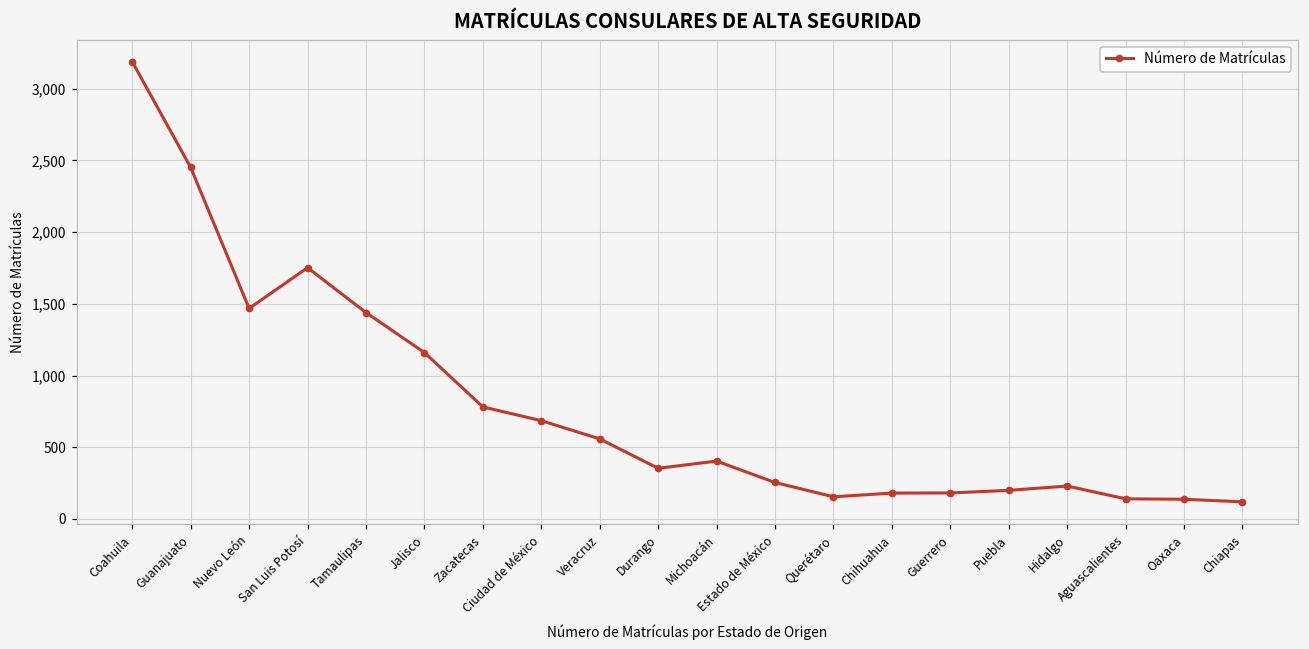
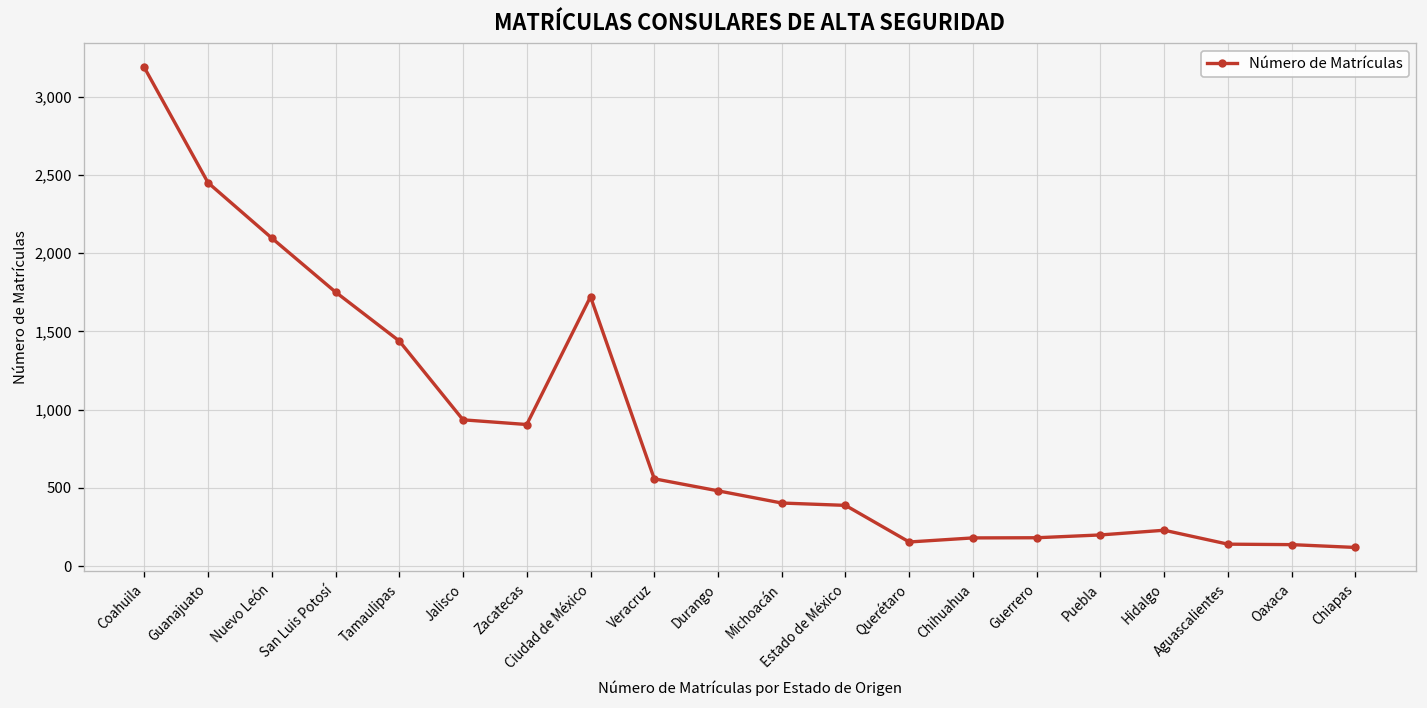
Nuevo León: 1,470 -> 2,100
Jalisco: 1,160 -> 940
Zacatecas: 780 -> 910
Ciudad de México: 690 -> 1,720
Durango: 350 -> 480
Estado de México: 250 -> 390
